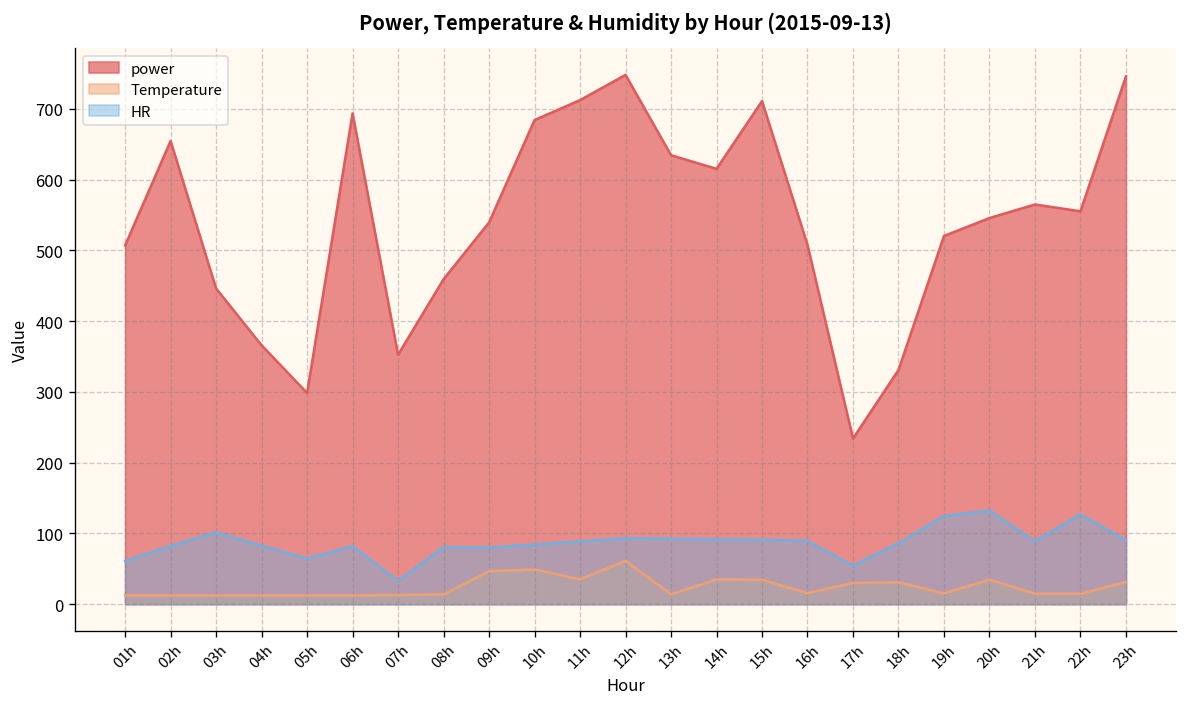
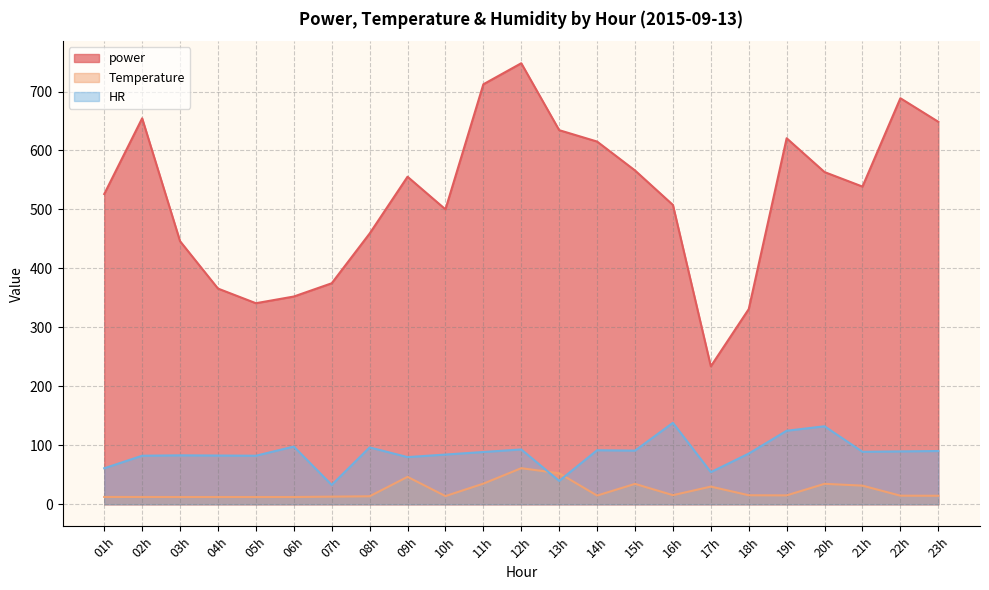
power, 01h: 510 -> 530
HR, 03h: 100 -> 80
power, 05h: 300 -> 340
HR, 05h: 60 -> 80
power, 06h: 690 -> 350
HR, 06h: 80 -> 100
power, 07h: 350 -> 370
HR, 08h: 80 -> 100
power, 09h: 540 -> 560
power, 10h: 680 -> 500
Temperature, 10h: 50 -> 10
Temperature, 13h: 10 -> 50
HR, 13h: 90 -> 40
Temperature, 14h: 30 -> 10
power, 15h: 710 -> 570
HR, 16h: 90 -> 140
Temperature, 18h: 30 -> 20
power, 19h: 520 -> 620
power, 20h: 550 -> 560
power, 21h: 560 -> 540
Temperature, 21h: 10 -> 30
power, 22h: 560 -> 690
HR, 22h: 130 -> 90
power, 23h: 750 -> 650
Temperature, 23h: 30 -> 10
